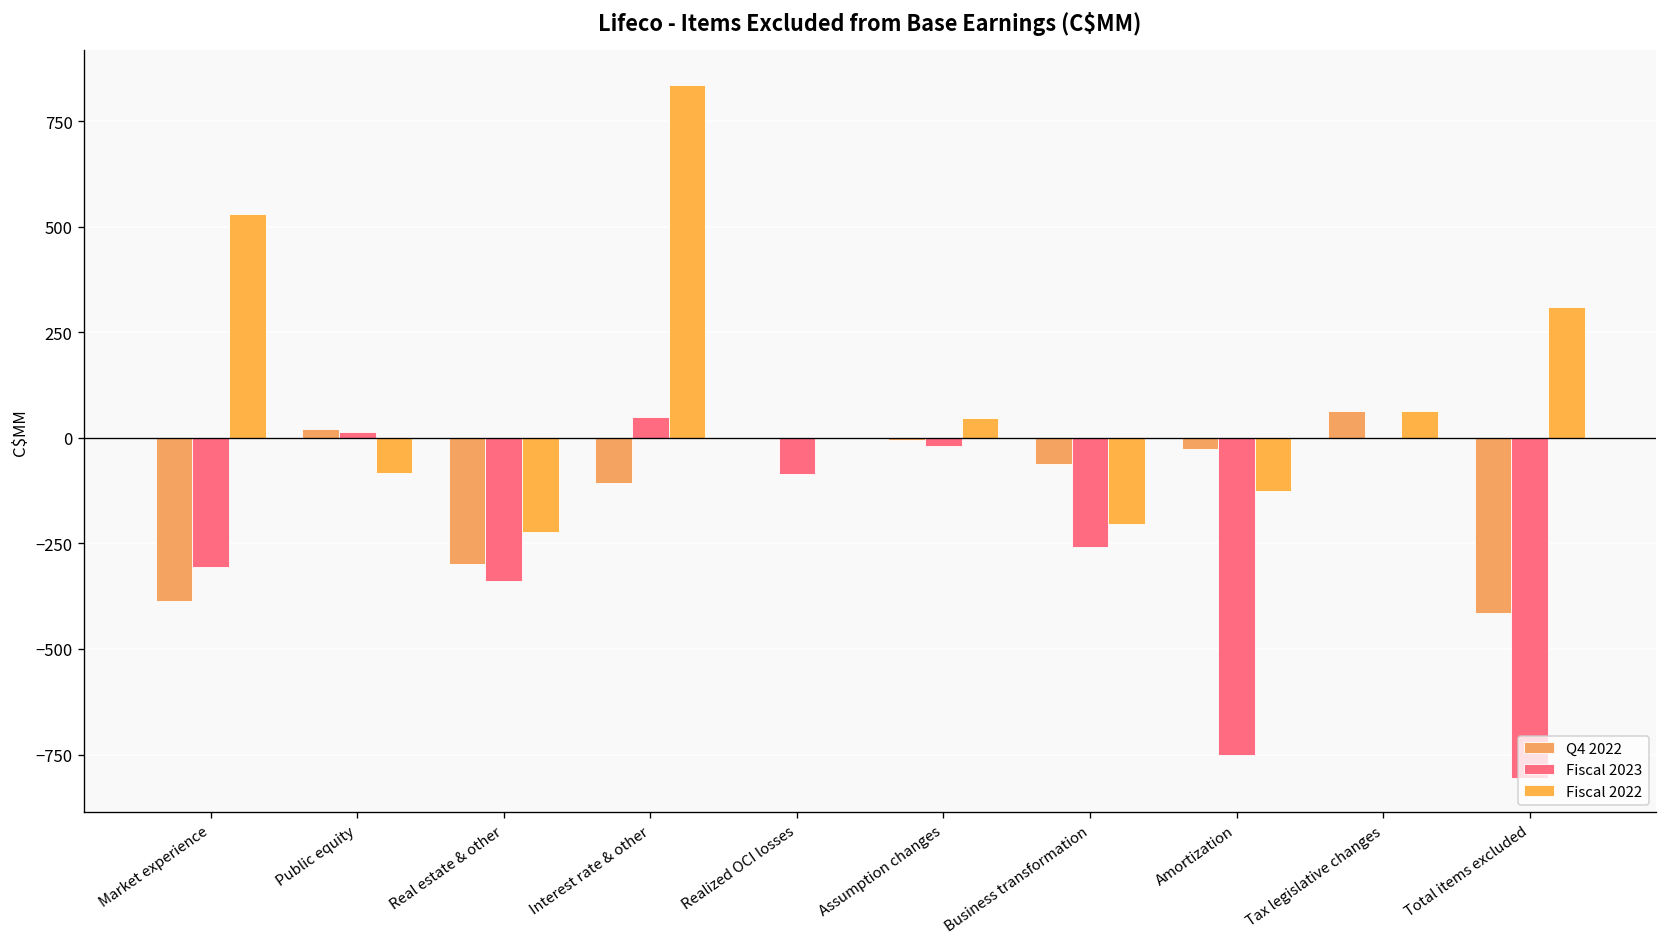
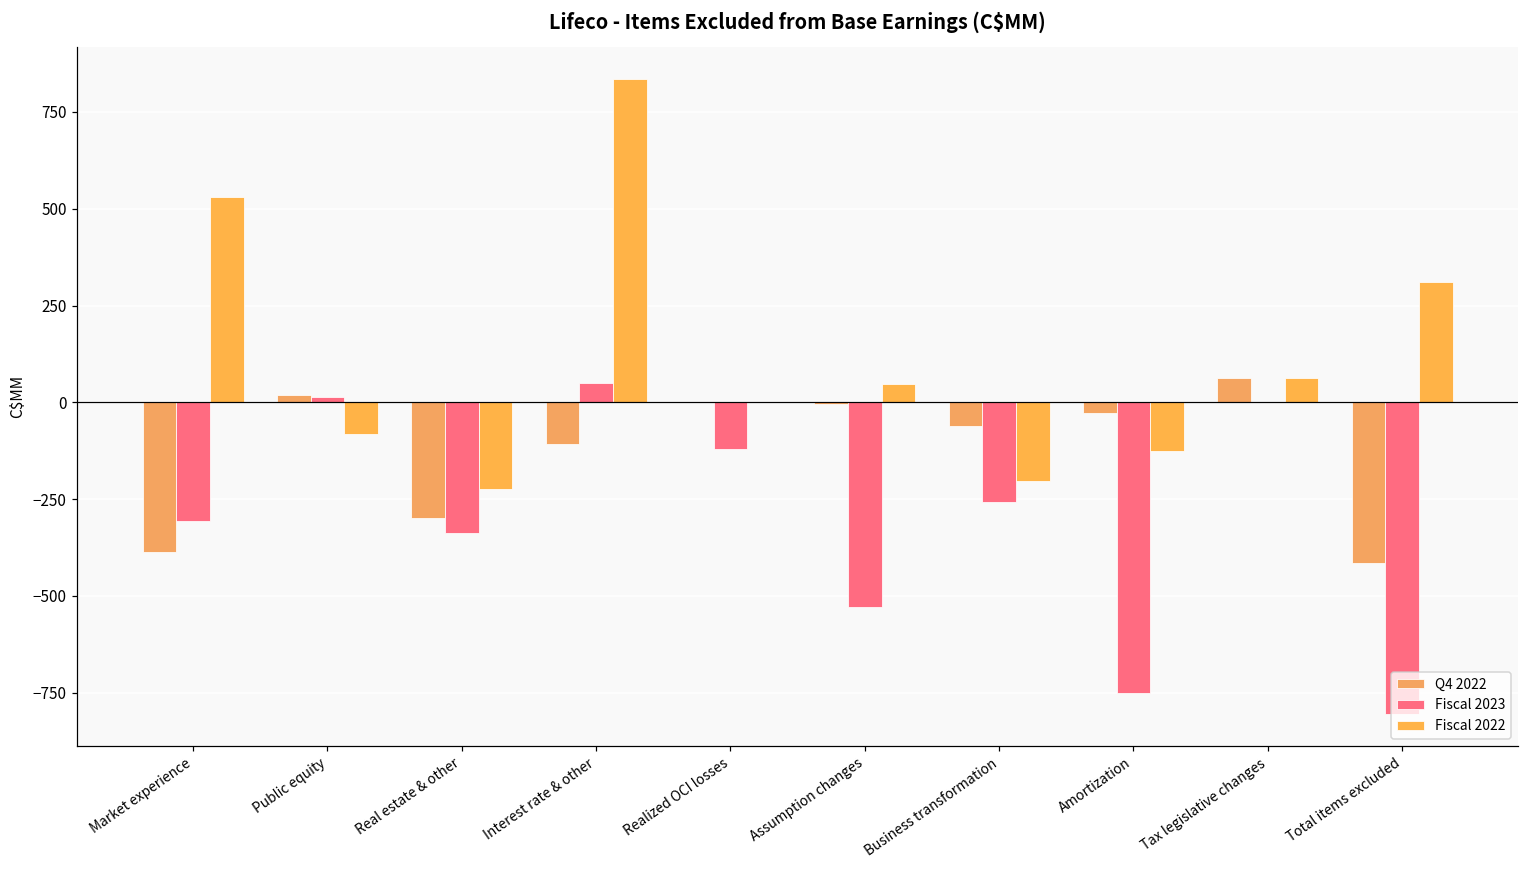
Fiscal 2023, Realized OCI losses: -90 -> -120
Fiscal 2023, Assumption changes: -20 -> -530
